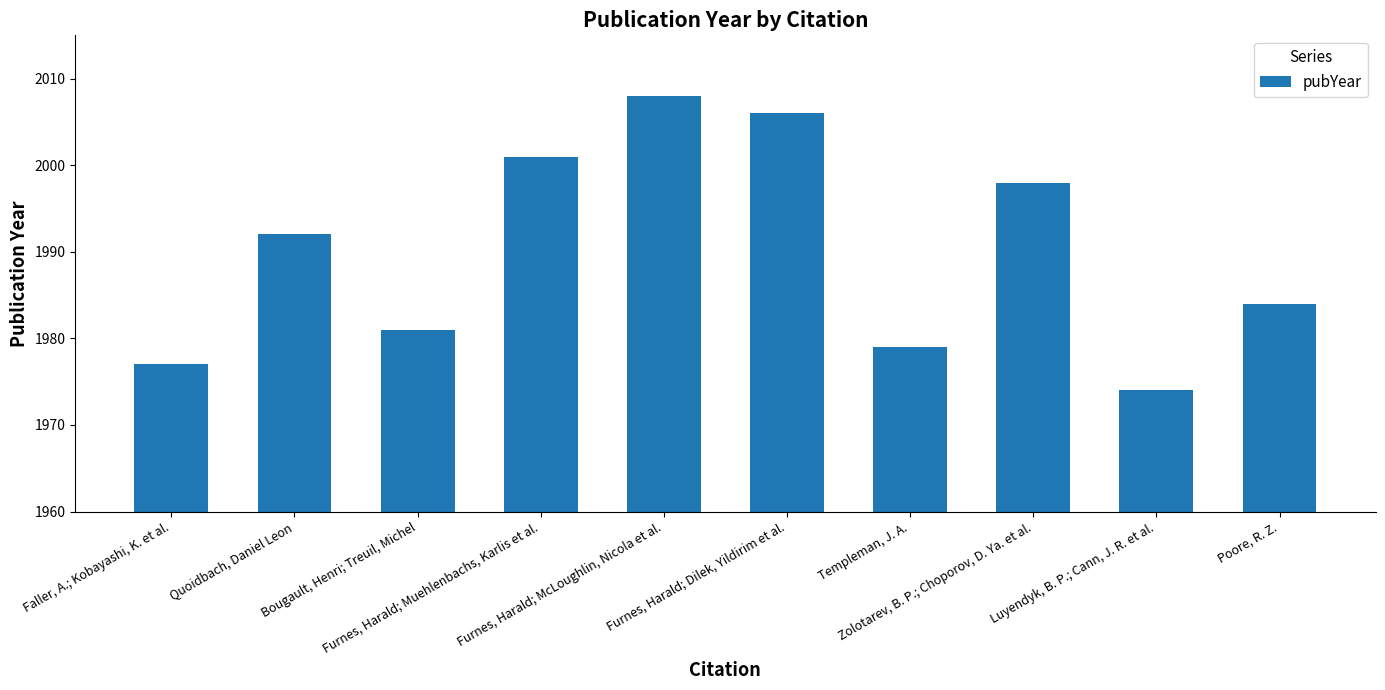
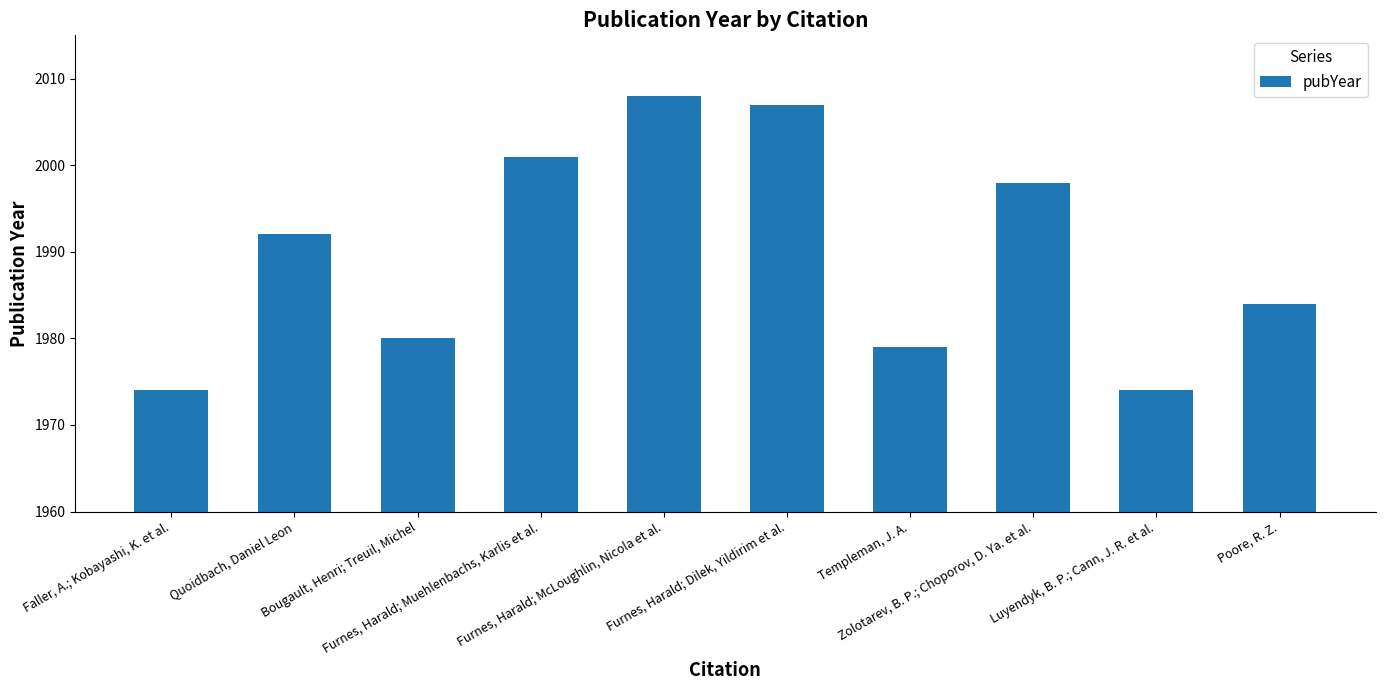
Faller, A.; Kobayashi, K. et al.: 1977 -> 1974
Bougault, Henri; Treuil, Michel: 1981 -> 1980
Furnes, Harald; Dilek, Yildirim et al.: 2006 -> 2007
